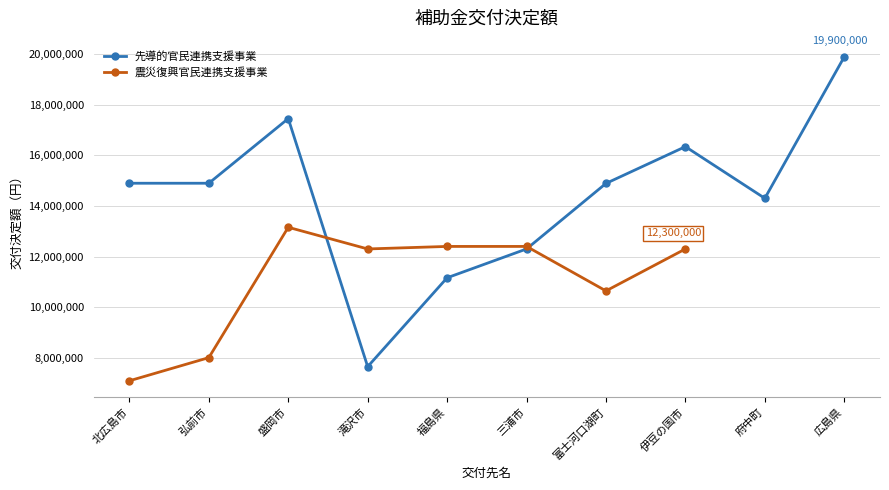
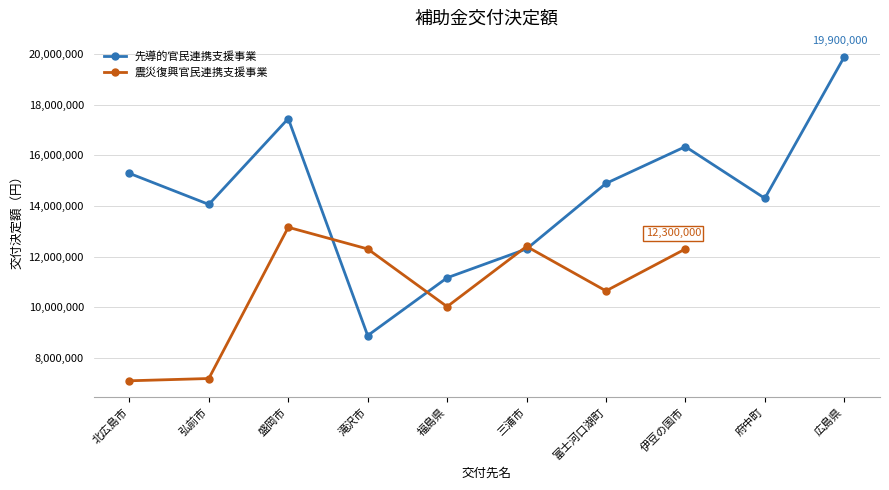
先導的官民連携支援事業, 北広島市: 14,900,000 -> 15,300,000
先導的官民連携支援事業, 弘前市: 14,900,000 -> 14,100,000
震災復興官民連携支援事業, 弘前市: 8,000,000 -> 7,200,000
先導的官民連携支援事業, 滝沢市: 7,600,000 -> 8,900,000
震災復興官民連携支援事業, 福島県: 12,400,000 -> 10,000,000
